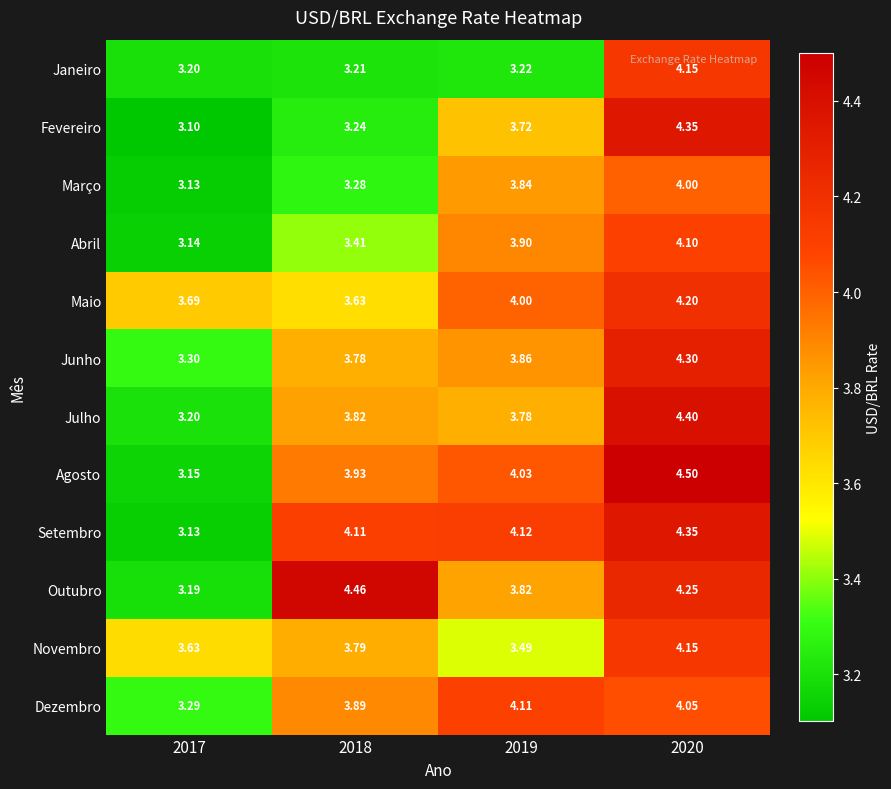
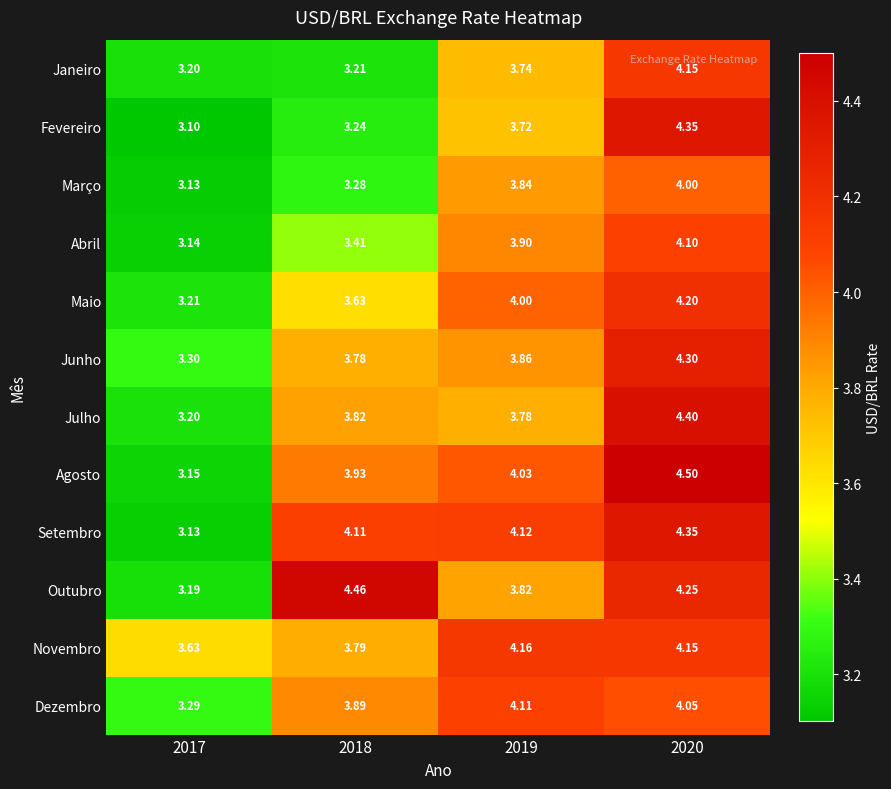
Janeiro, 2019: 3.22 -> 3.74
Maio, 2017: 3.69 -> 3.21
Novembro, 2019: 3.49 -> 4.16
